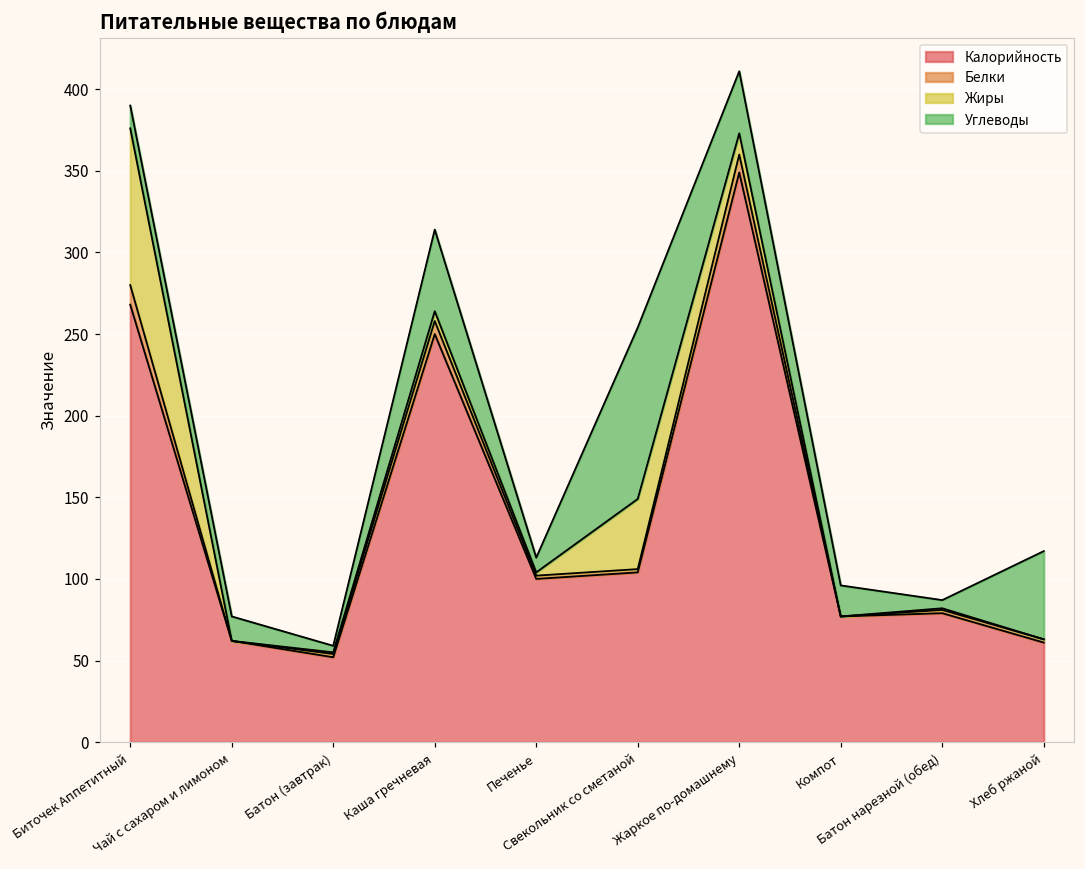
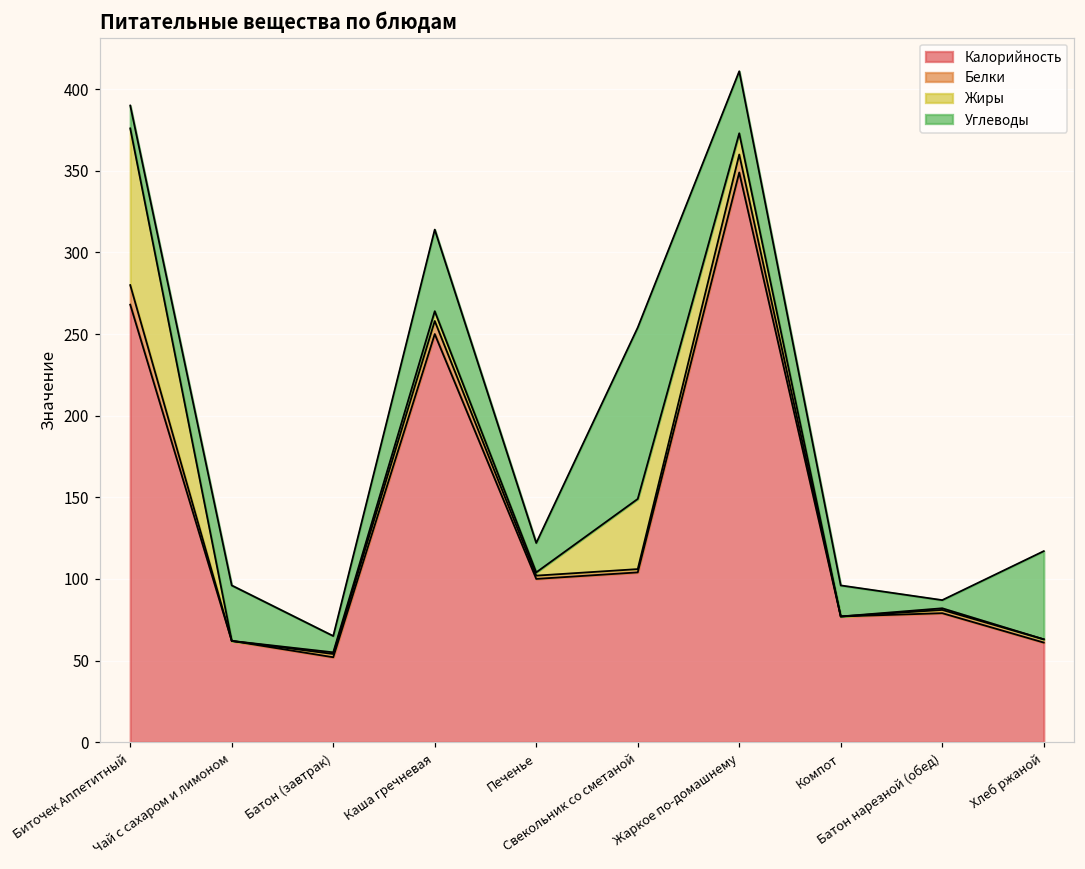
Углеводы, Чай с сахаром и лимоном: 15 -> 34
Углеводы, Батон (завтрак): 4 -> 10
Углеводы, Печенье: 9 -> 18
